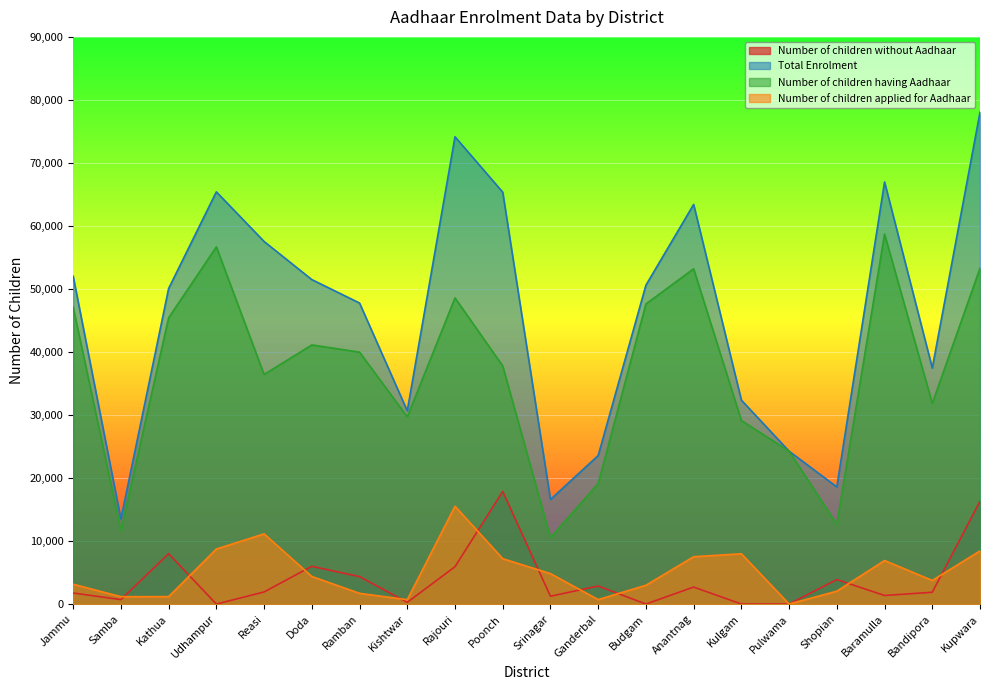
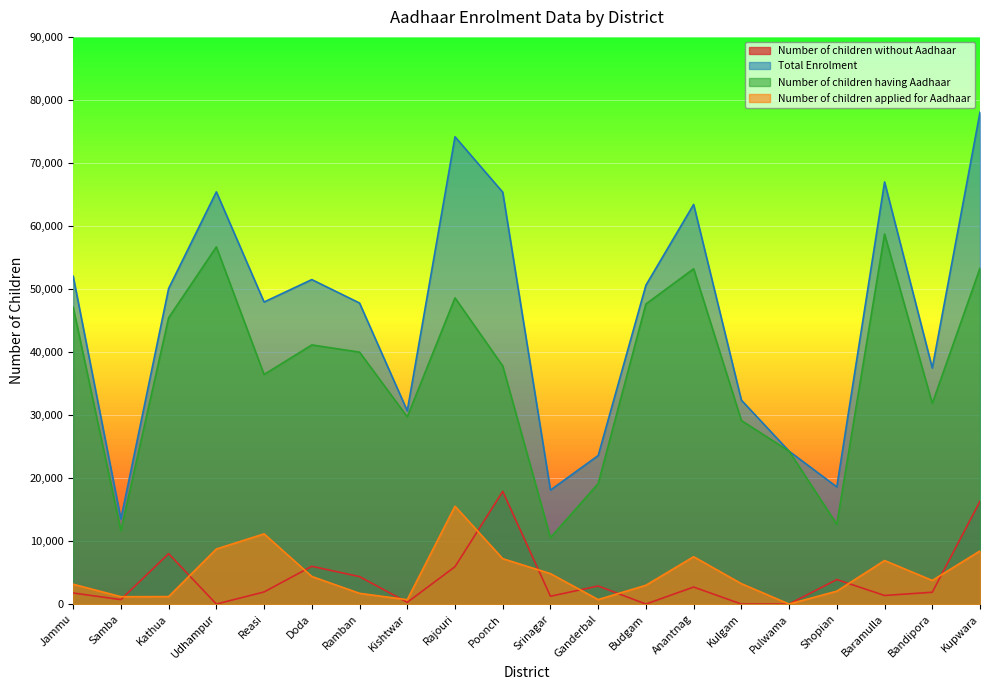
Total Enrolment, Reasi: 58,000 -> 48,000
Total Enrolment, Srinagar: 17,000 -> 18,000
Number of children applied for Aadhaar, Kulgam: 8,000 -> 3,000
